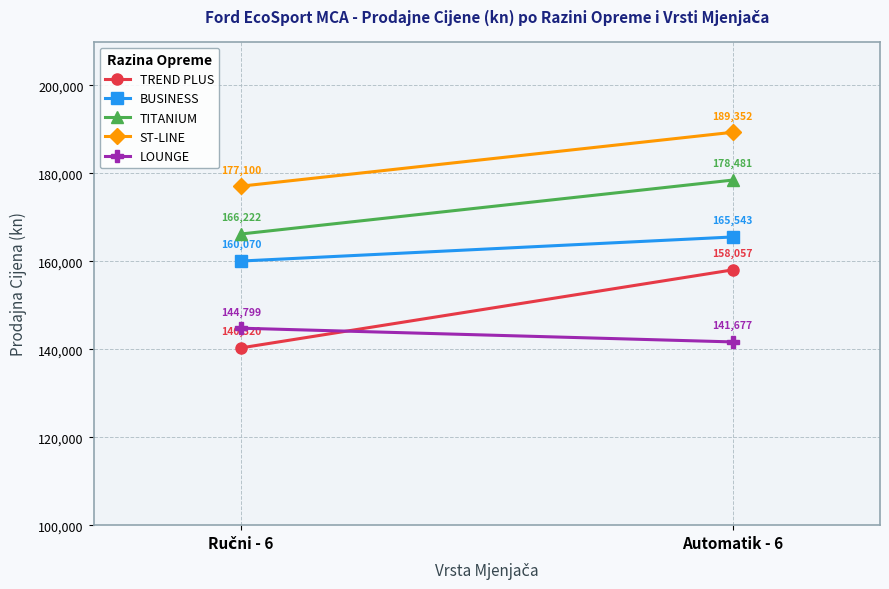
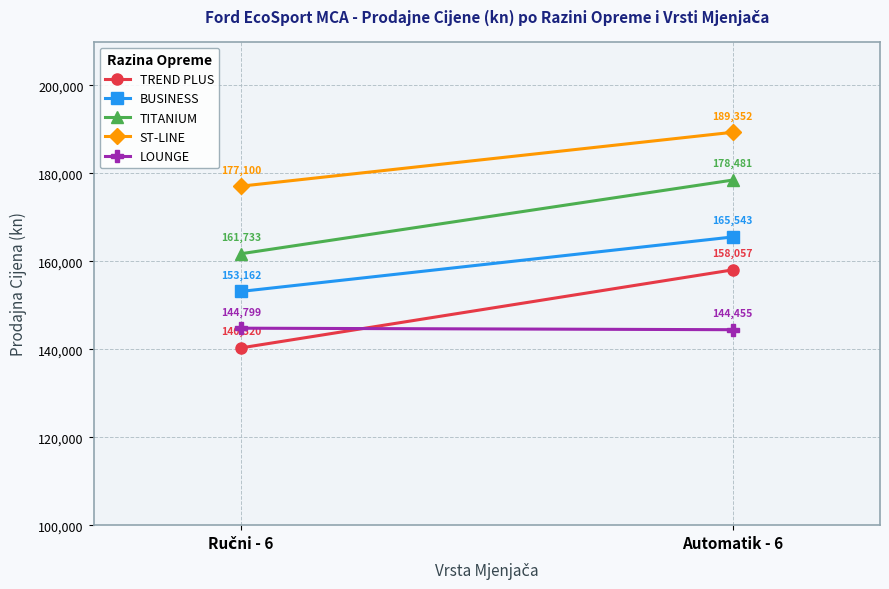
BUSINESS, Ručni - 6: 160,070 -> 153,162
TITANIUM, Ručni - 6: 166,222 -> 161,733
LOUNGE, Automatik - 6: 141,677 -> 144,455
